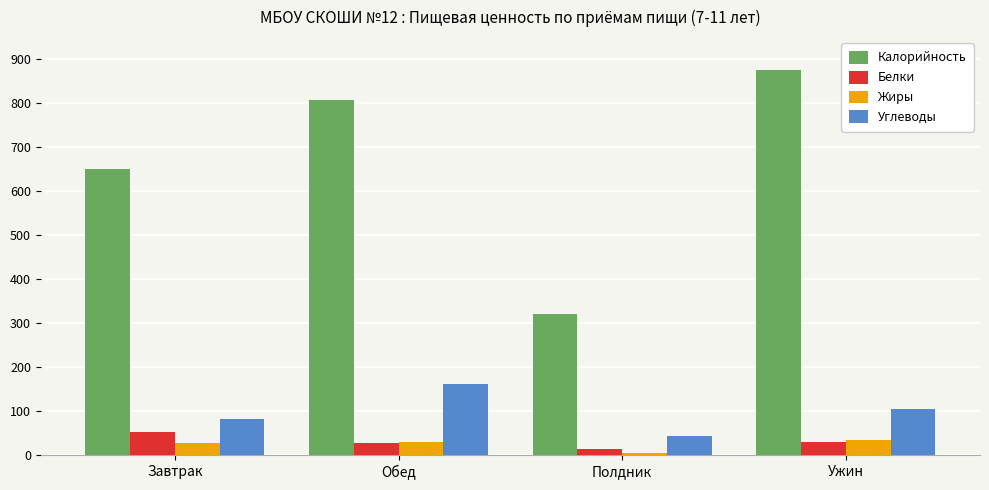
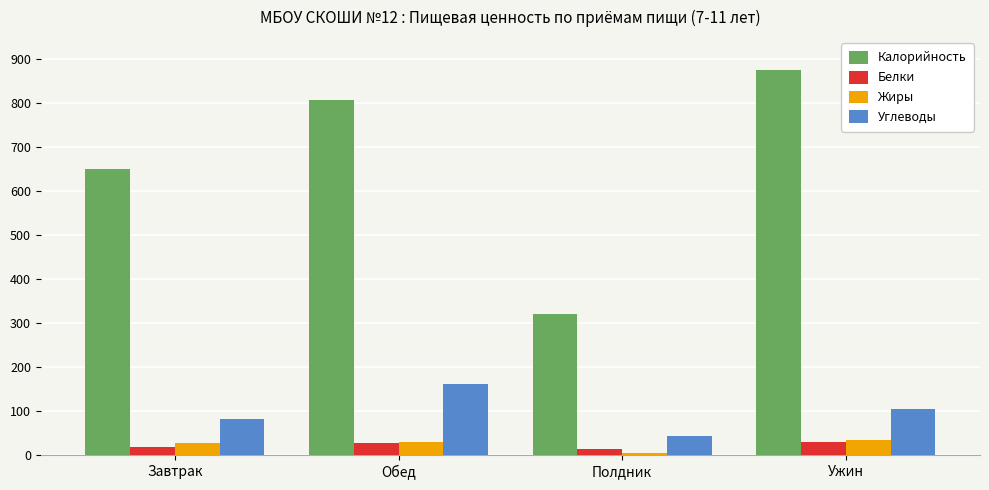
Белки, Завтрак: 50 -> 20
